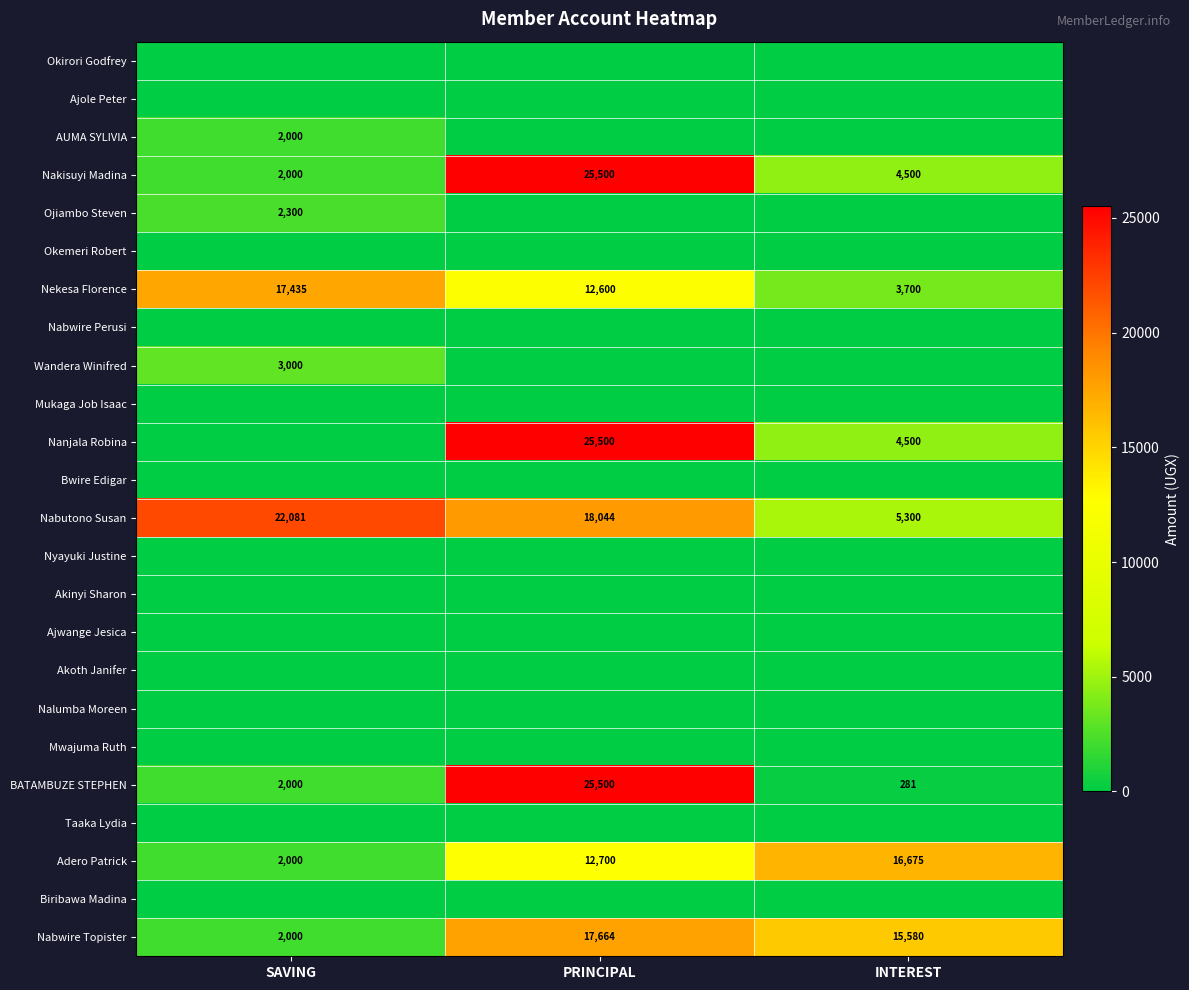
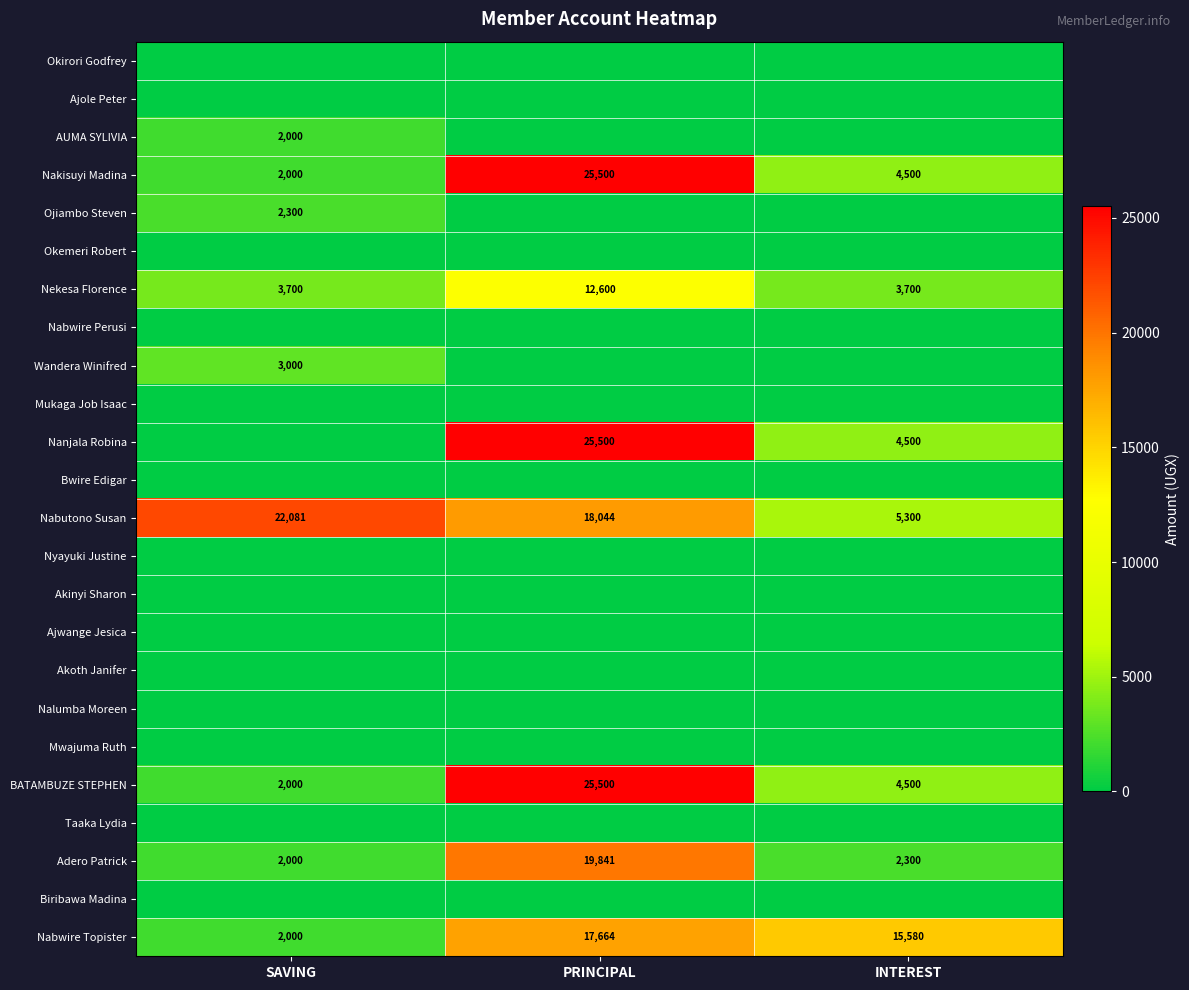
Nekesa Florence, SAVING: 17,435 -> 3,700
BATAMBUZE STEPHEN, INTEREST: 281 -> 4,500
Adero Patrick, PRINCIPAL: 12,700 -> 19,841
Adero Patrick, INTEREST: 16,675 -> 2,300
